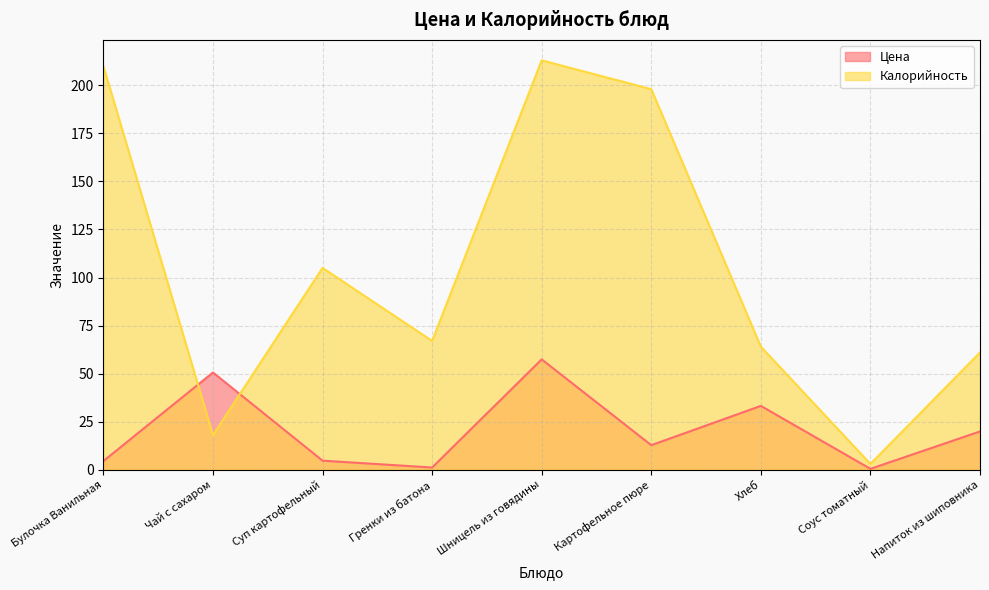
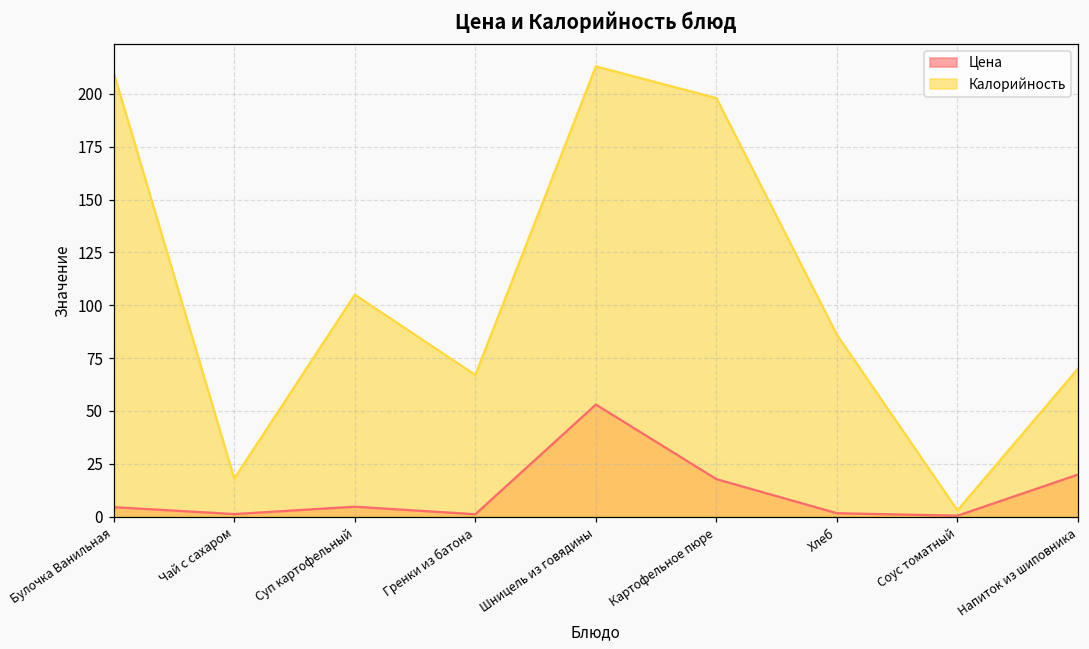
Цена, Чай с сахаром: 51 -> 1
Цена, Шницель из говядины: 57 -> 53
Цена, Картофельное пюре: 13 -> 18
Цена, Хлеб: 33 -> 2
Калорийность, Хлеб: 64 -> 86
Калорийность, Напиток из шиповника: 61 -> 70
